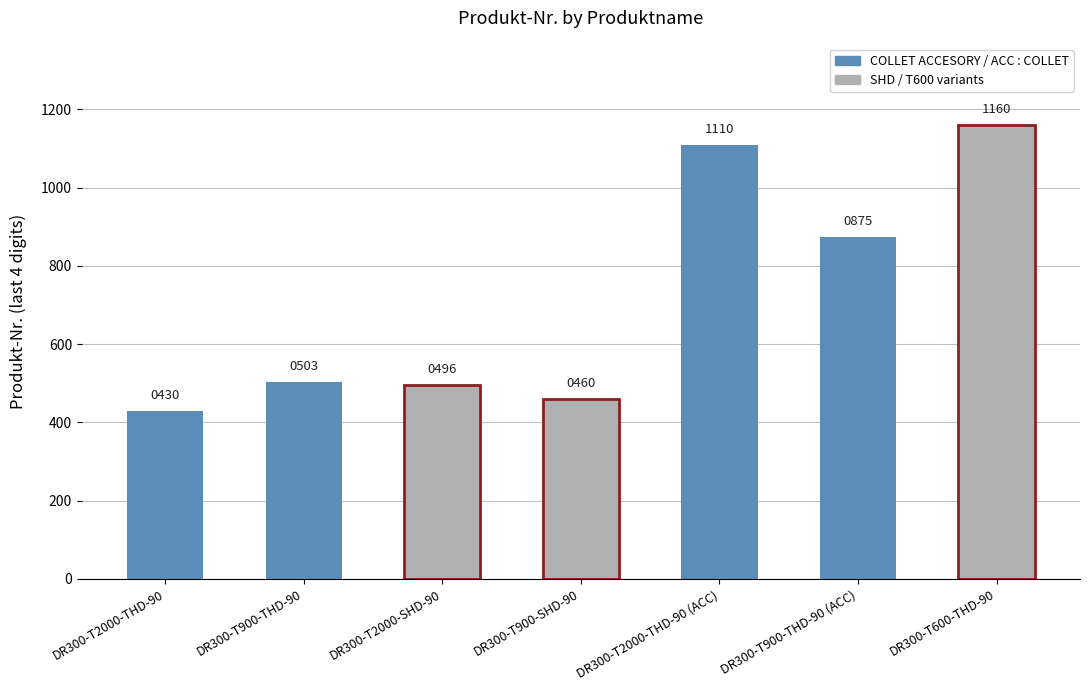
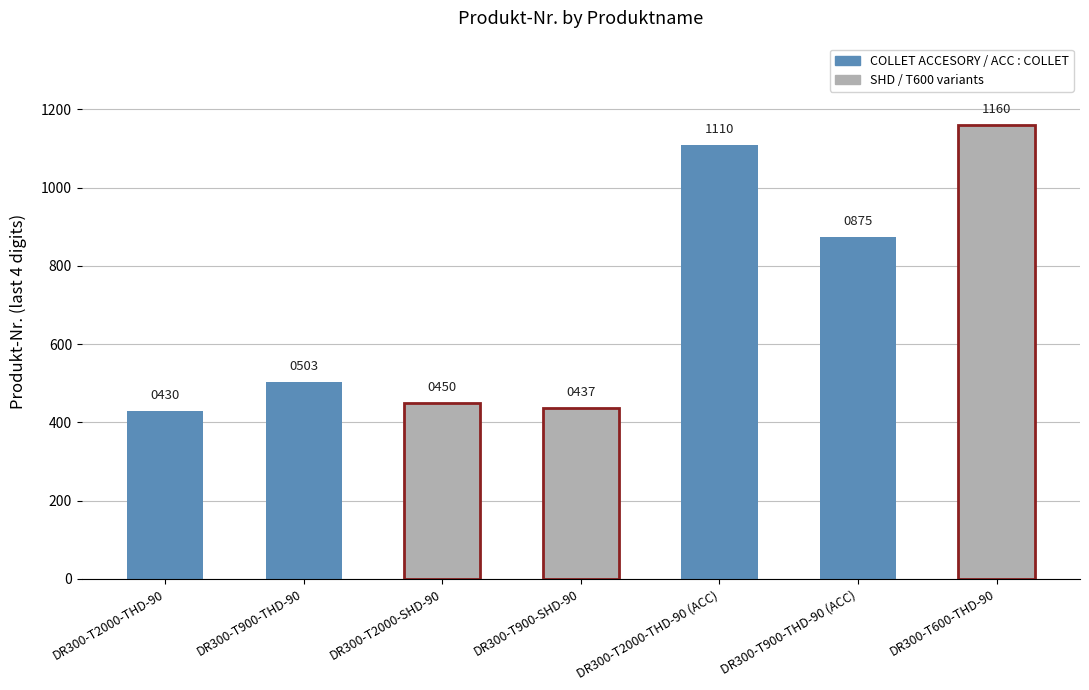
DR300-T2000-SHD-90: 0496 -> 0450
DR300-T900-SHD-90: 0460 -> 0437
